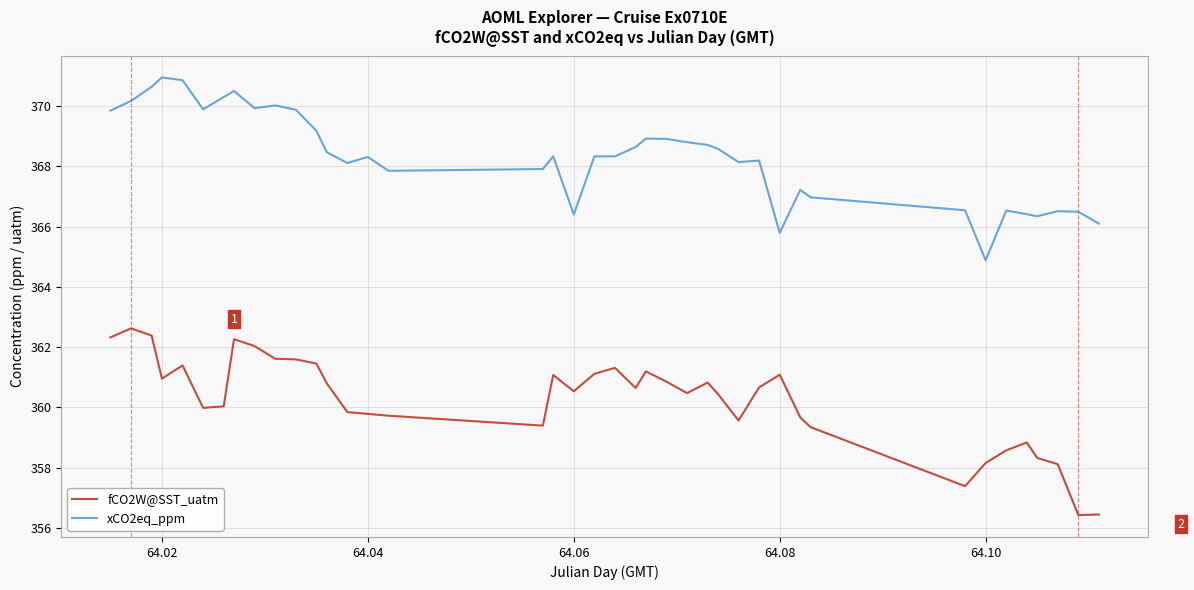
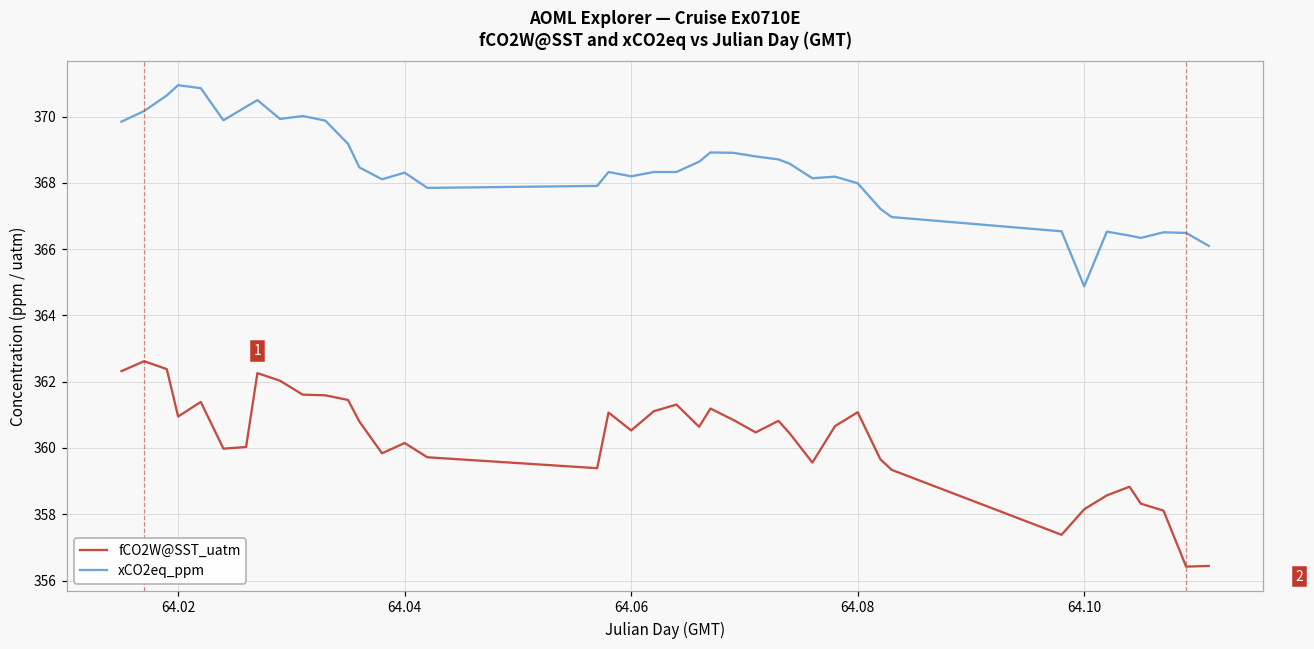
fCO2W@SST_uatm, 64.04: 359.8 -> 360.2
xCO2eq_ppm, 64.06: 366.4 -> 368.2
xCO2eq_ppm, 64.08: 365.8 -> 368.0
